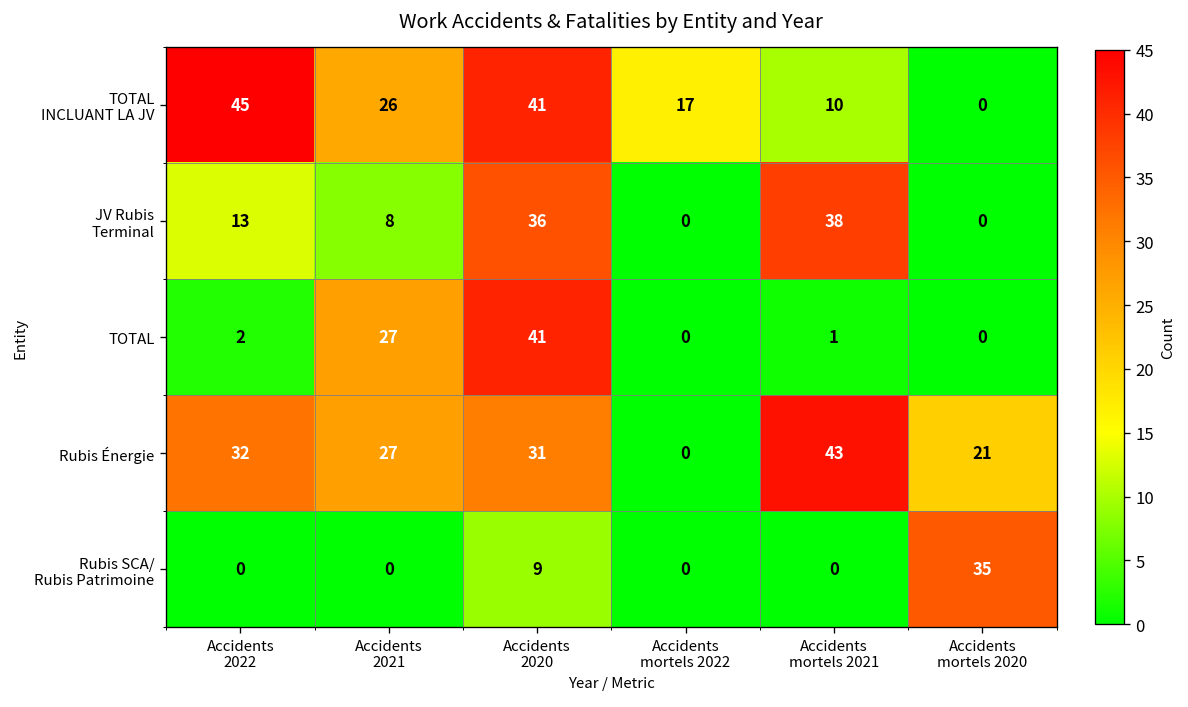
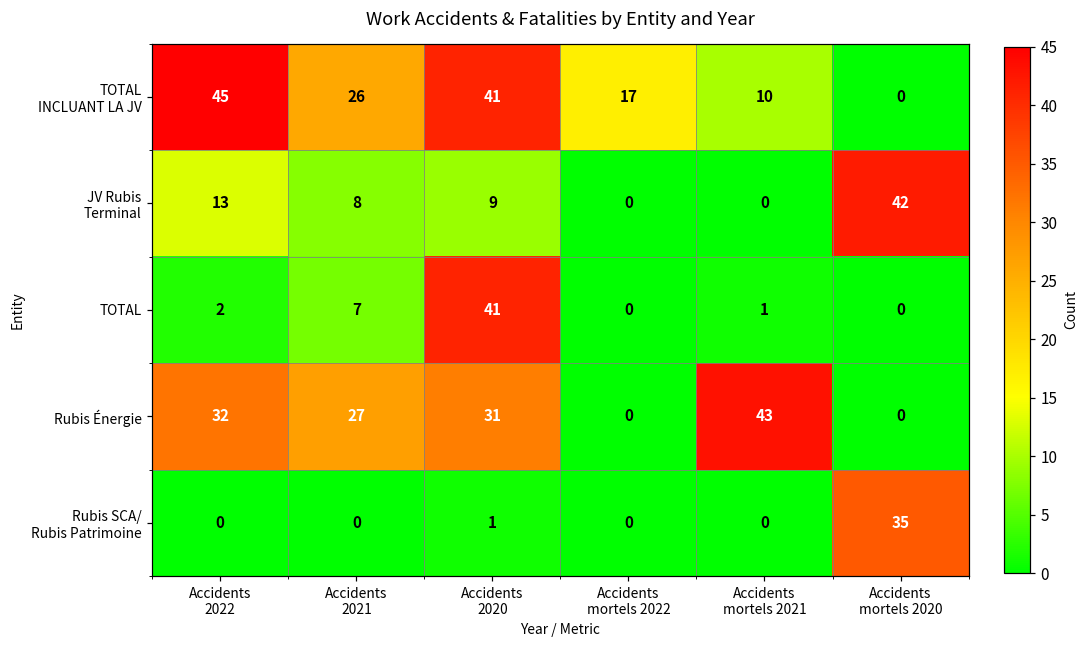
JV Rubis Terminal, Accidents 2020: 36 -> 9
JV Rubis Terminal, Accidents mortels 2021: 38 -> 0
JV Rubis Terminal, Accidents mortels 2020: 0 -> 42
TOTAL, Accidents 2021: 27 -> 7
Rubis Énergie, Accidents mortels 2020: 21 -> 0
Rubis SCA/ Rubis Patrimoine, Accidents 2020: 9 -> 1
